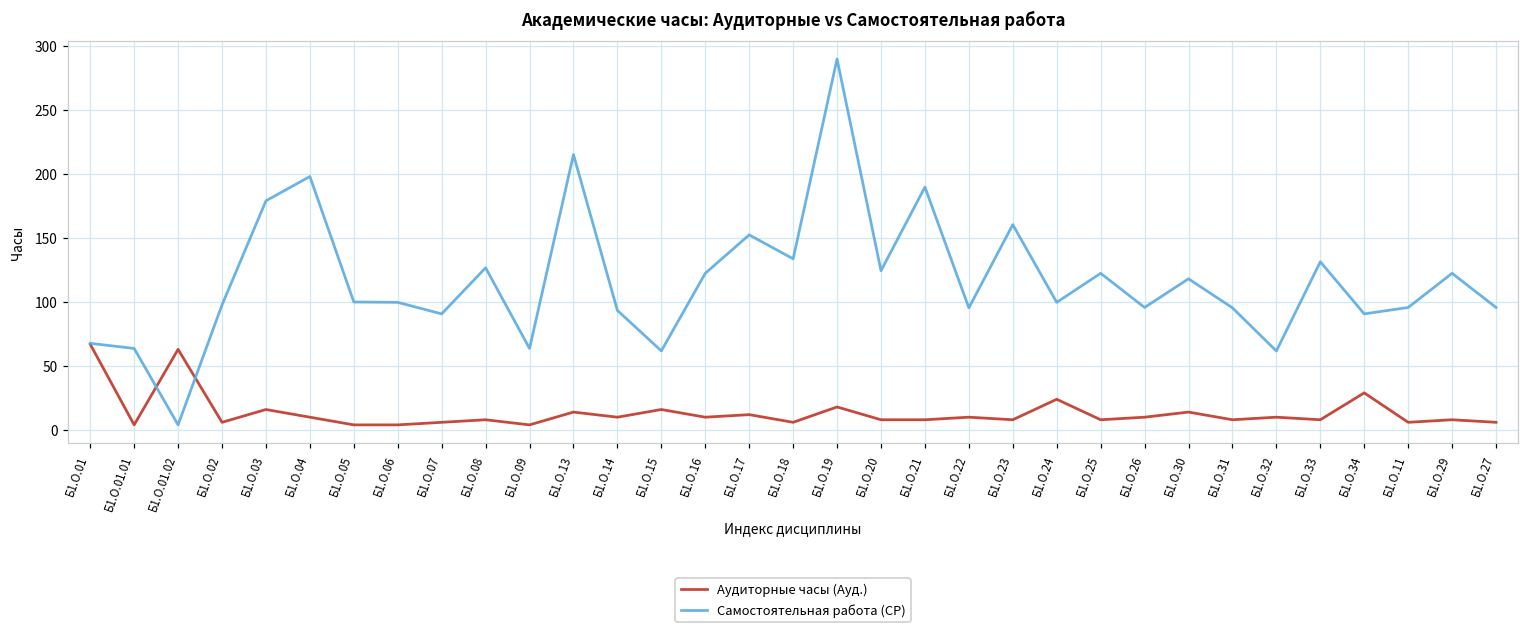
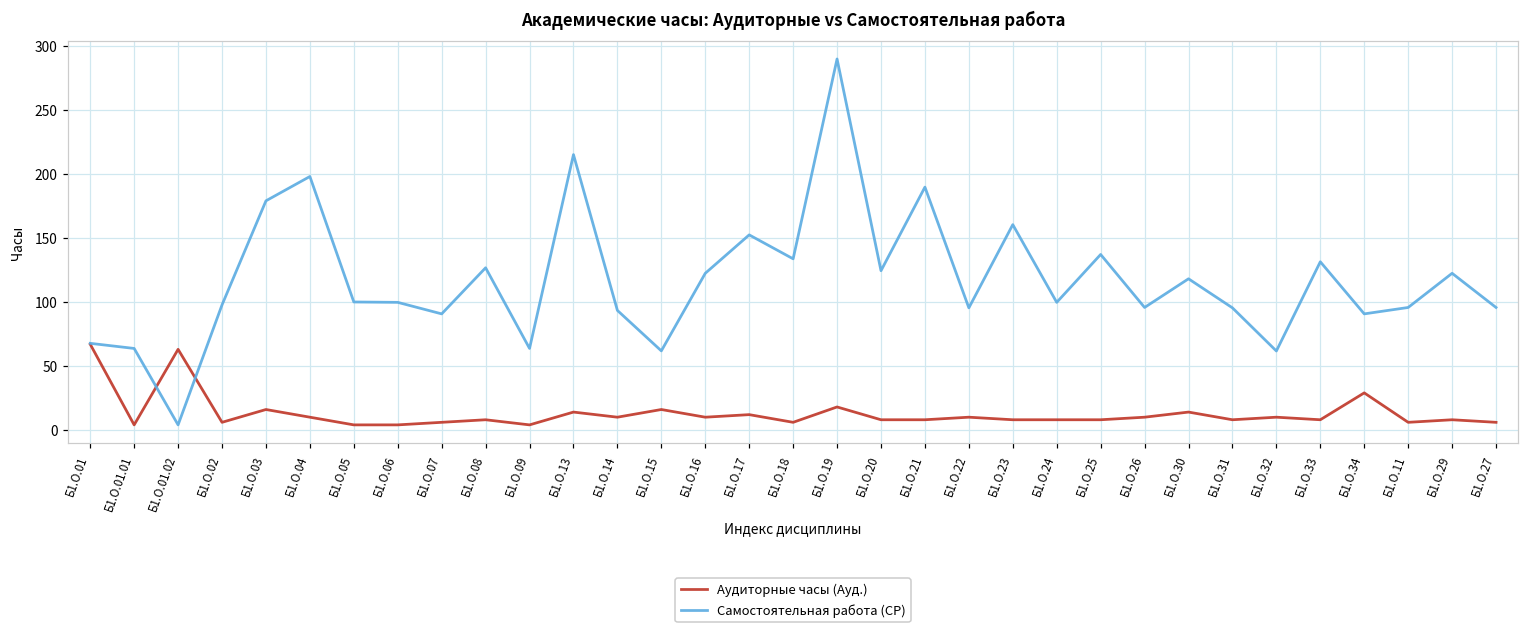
Аудиторные часы (Ауд.), Б1.О.24: 24 -> 8
Самостоятельная работа (СР), Б1.О.25: 122 -> 137
